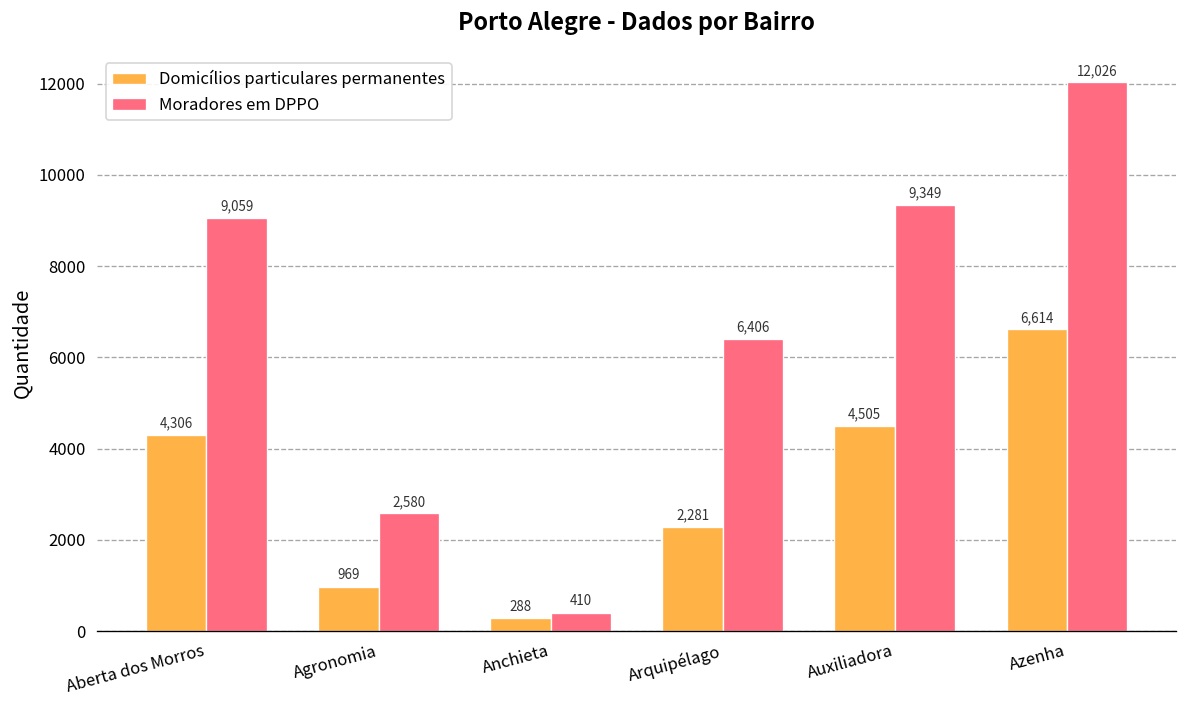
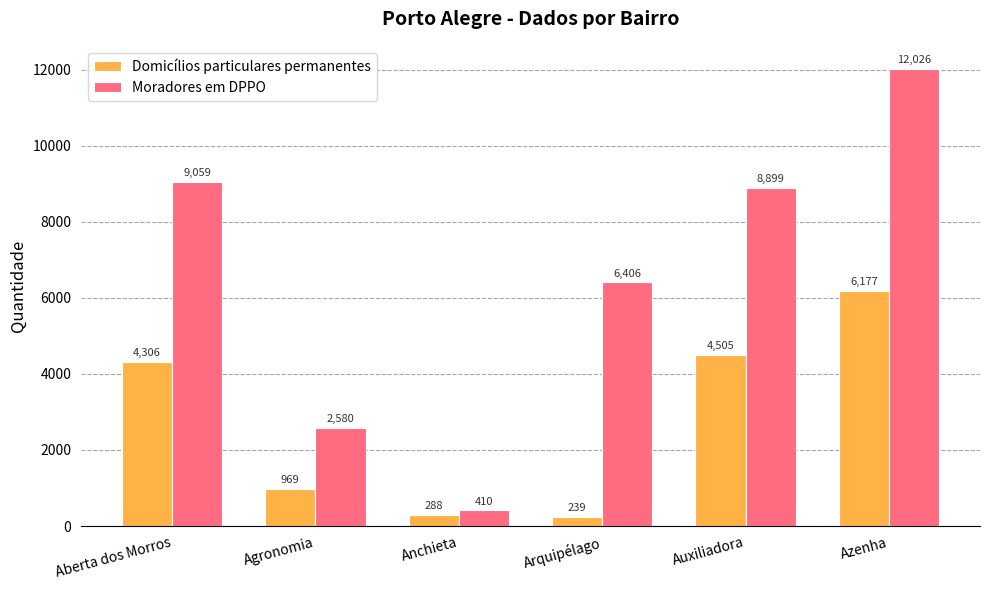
Domicílios particulares permanentes, Arquipélago: 2,281 -> 239
Moradores em DPPO, Auxiliadora: 9,349 -> 8,899
Domicílios particulares permanentes, Azenha: 6,614 -> 6,177
